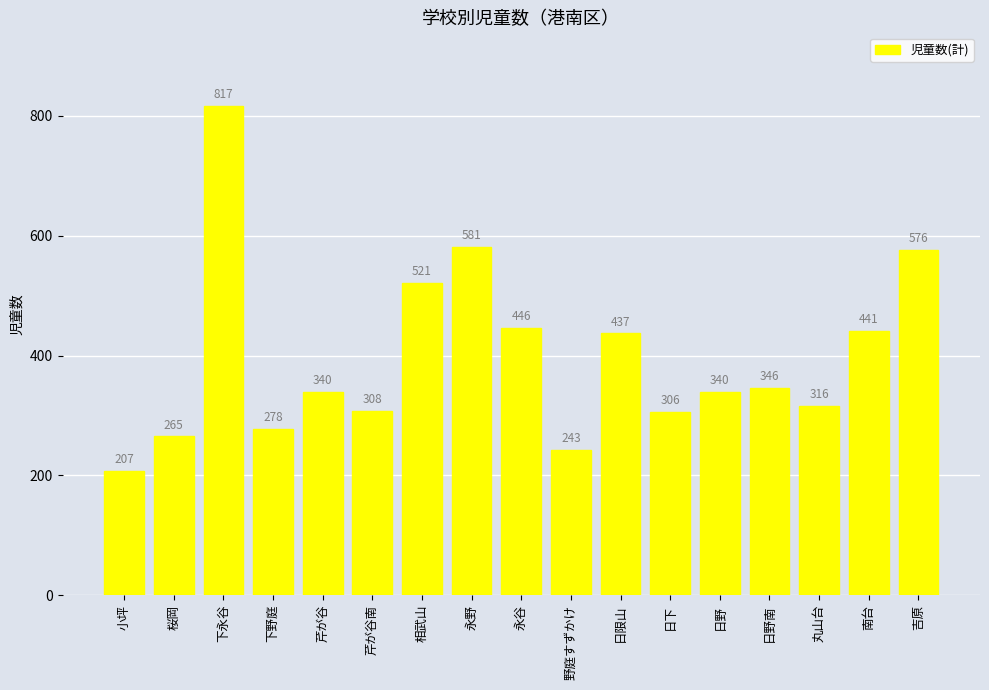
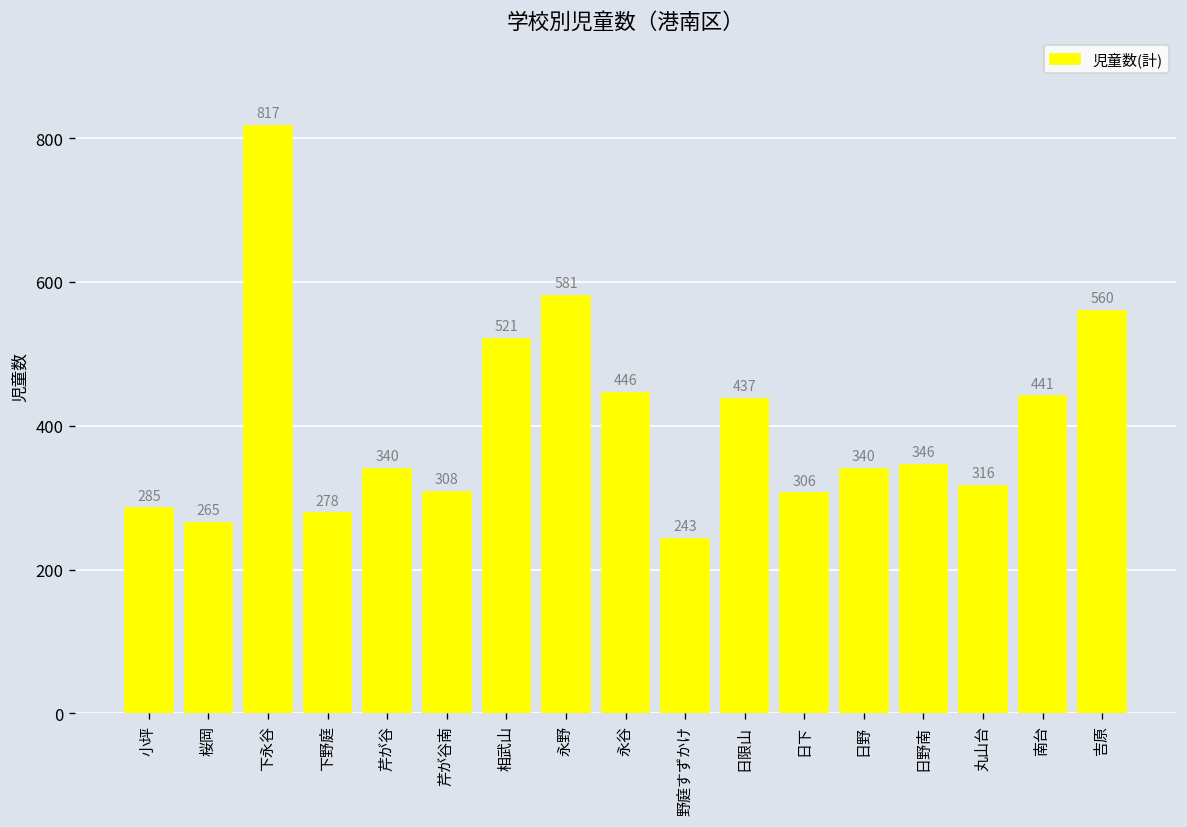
小坪: 207 -> 285
吉原: 576 -> 560
